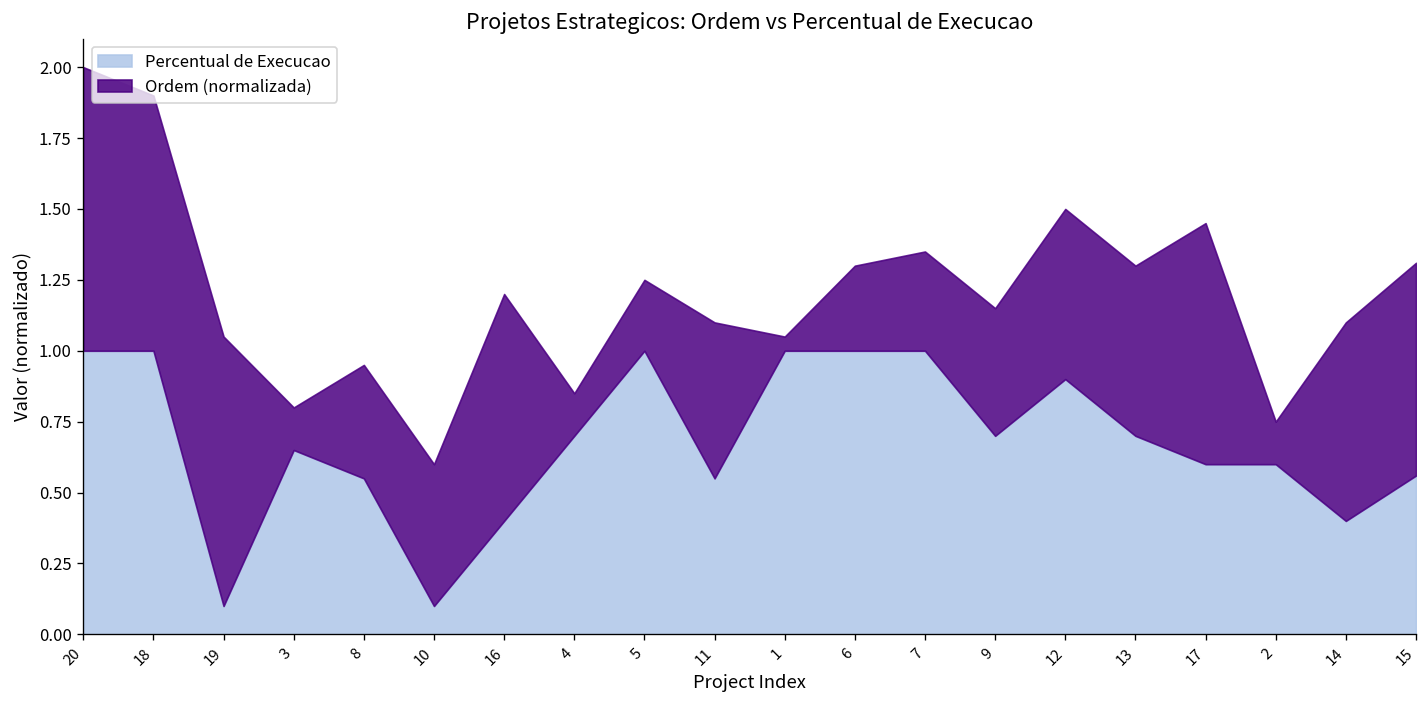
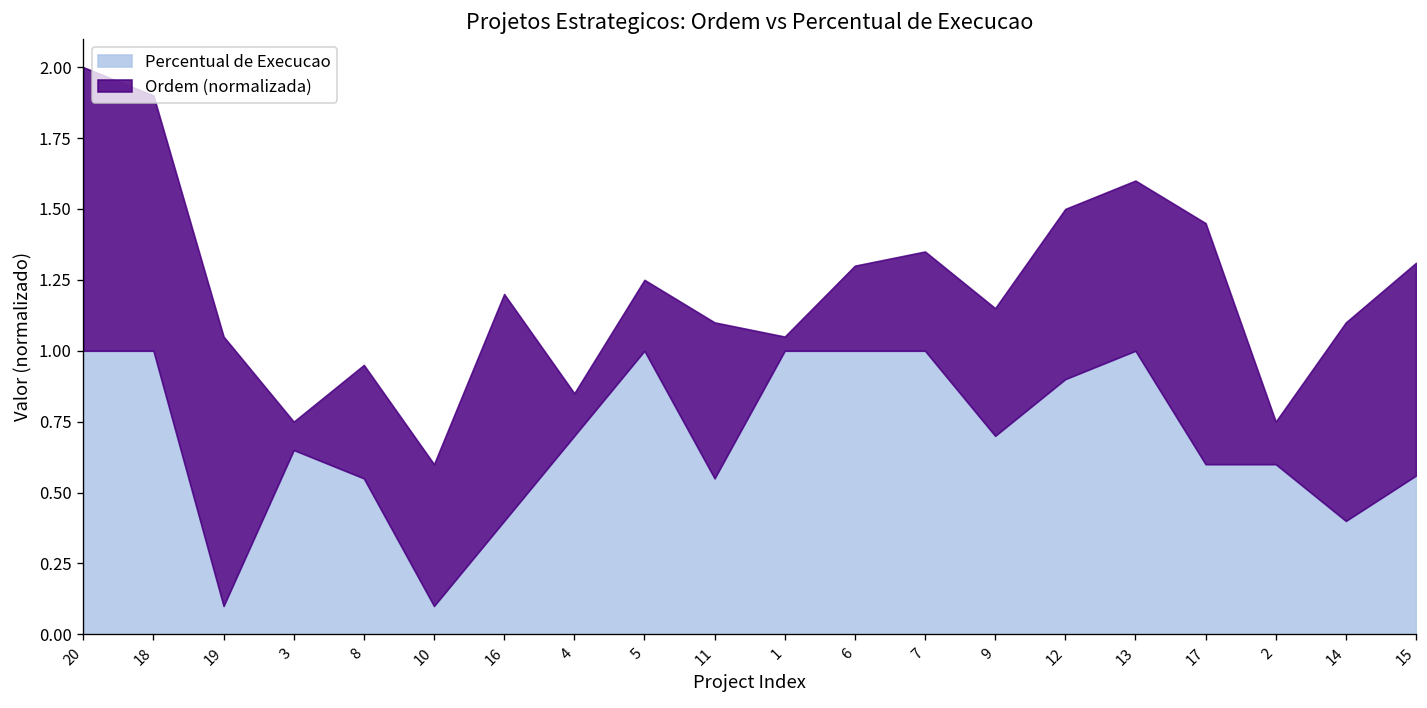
Ordem (normalizada), 3: 0.15 -> 0.10
Percentual de Execucao, 13: 0.7 -> 1.0
